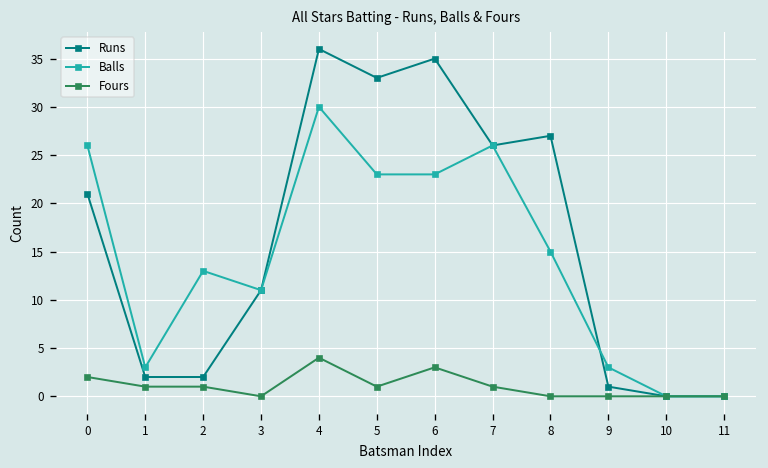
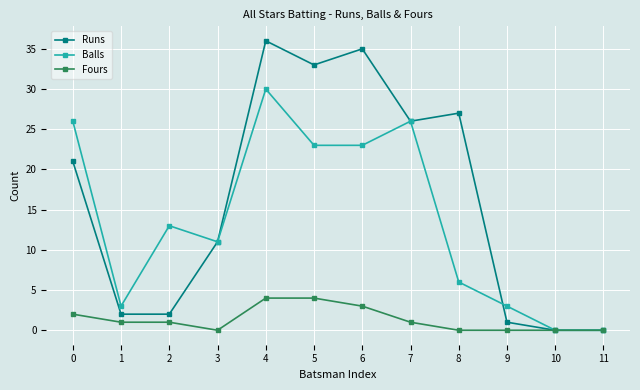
Fours, 5: 1 -> 4
Balls, 8: 15 -> 6
